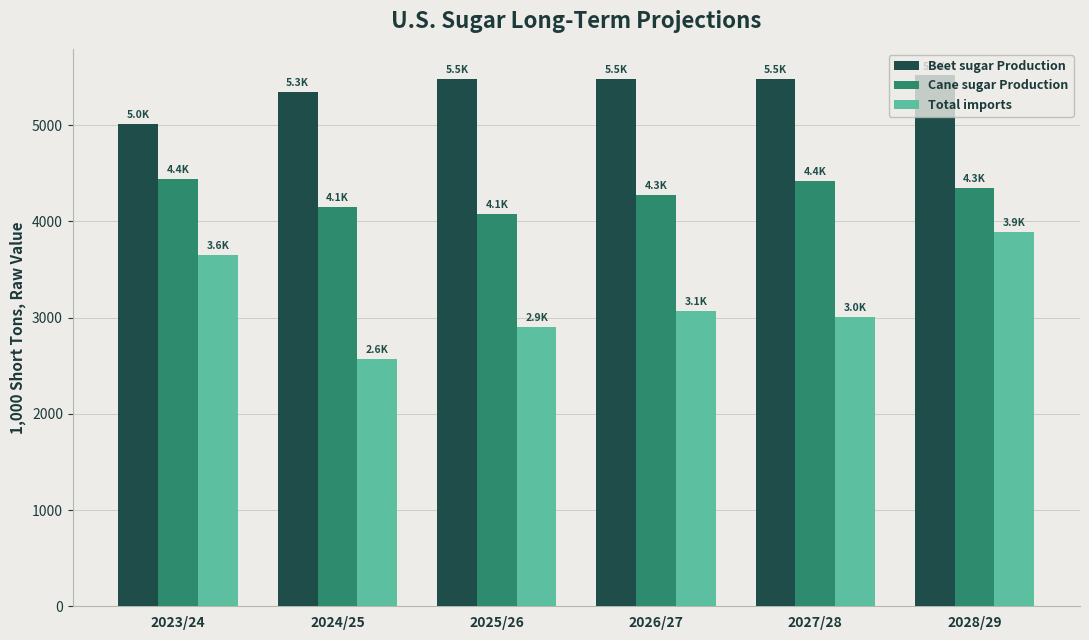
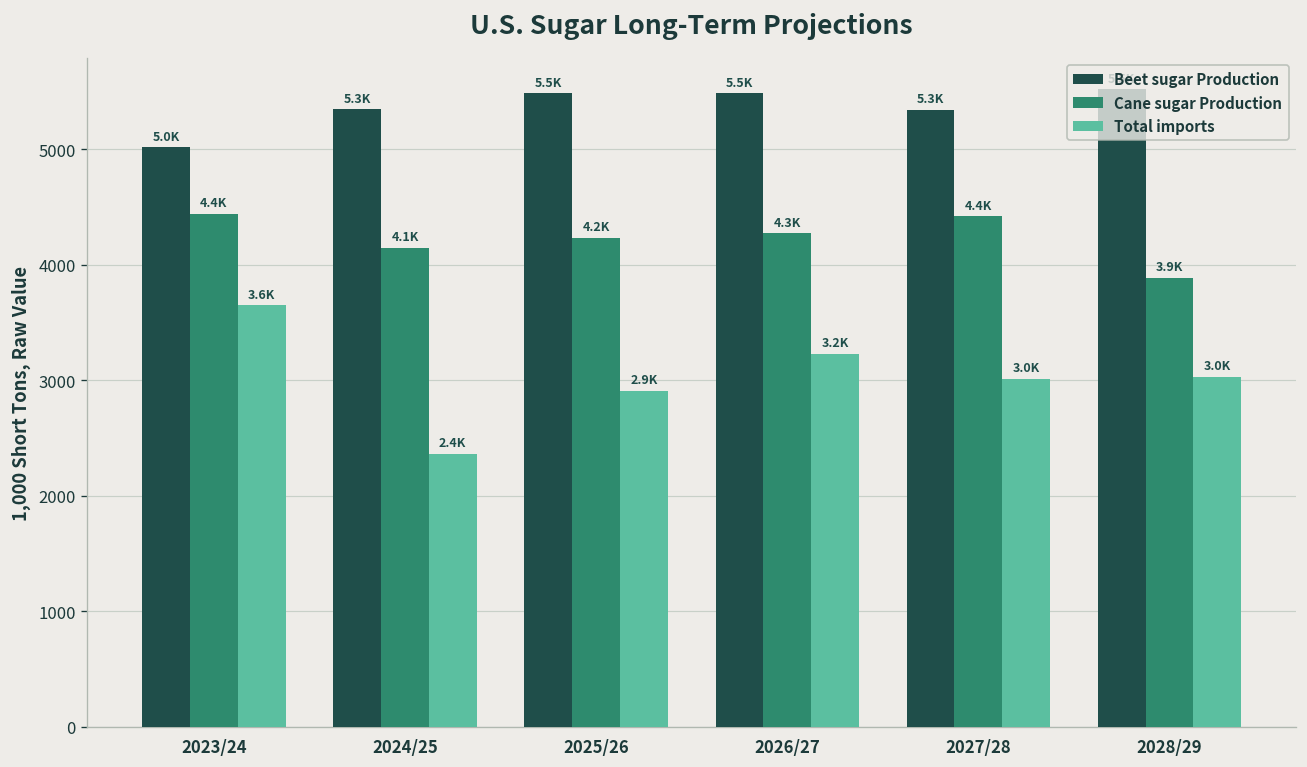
Total imports, 2024/25: 2.6K -> 2.4K
Cane sugar Production, 2025/26: 4.1K -> 4.2K
Total imports, 2026/27: 3.1K -> 3.2K
Beet sugar Production, 2027/28: 5.5K -> 5.3K
Cane sugar Production, 2028/29: 4.3K -> 3.9K
Total imports, 2028/29: 3.9K -> 3.0K
